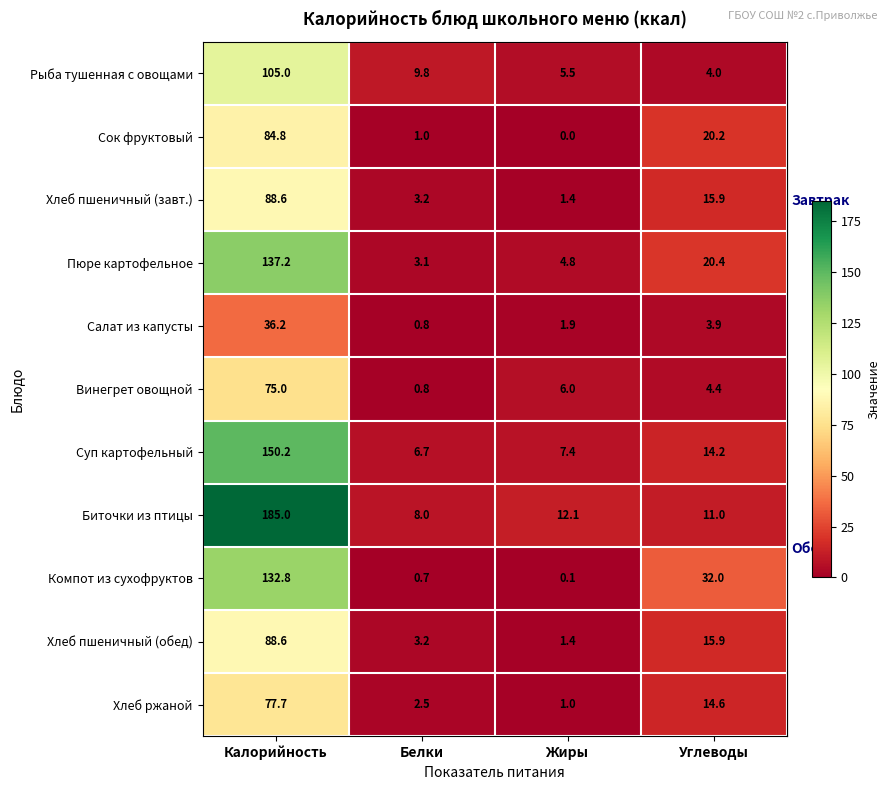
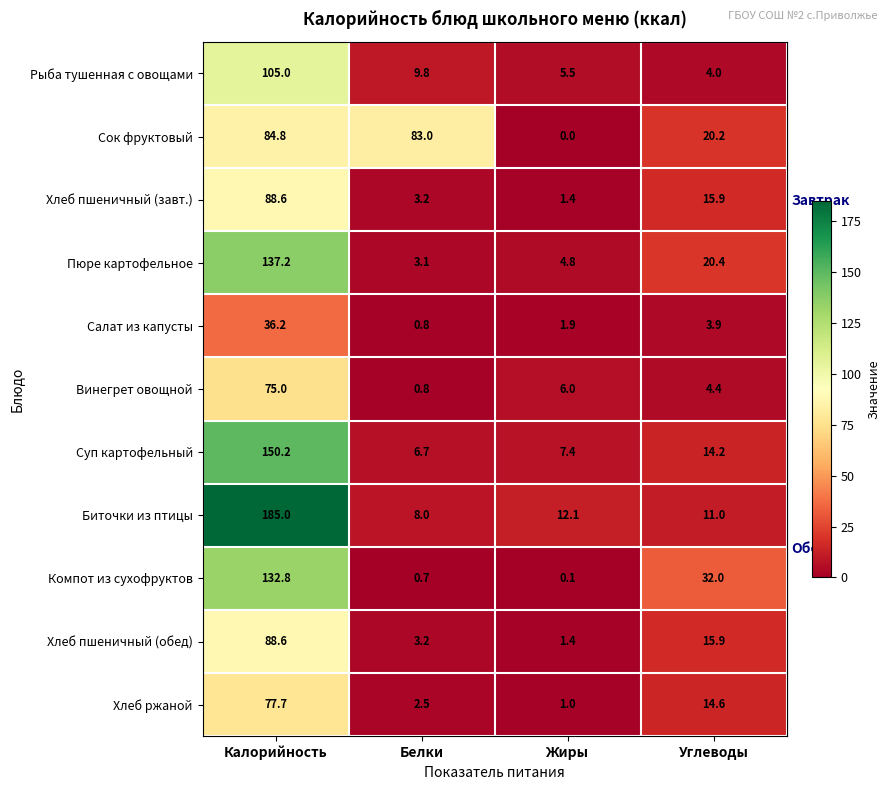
Сок фруктовый, Белки: 1.0 -> 83.0
